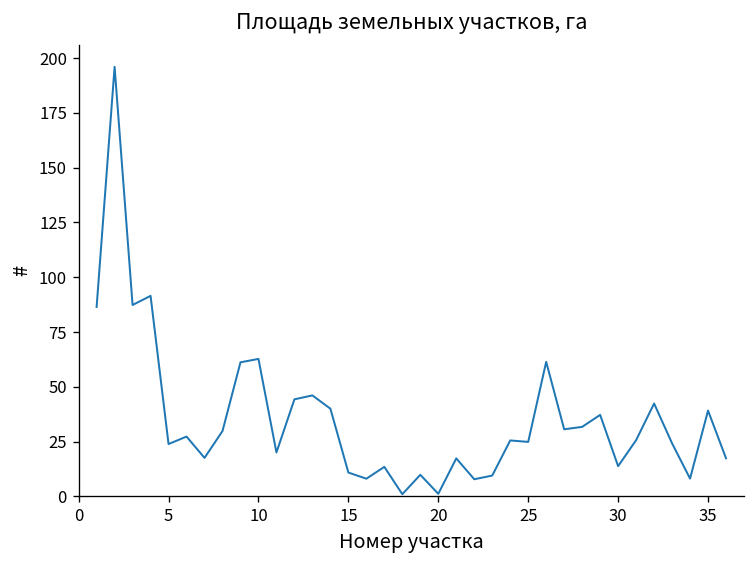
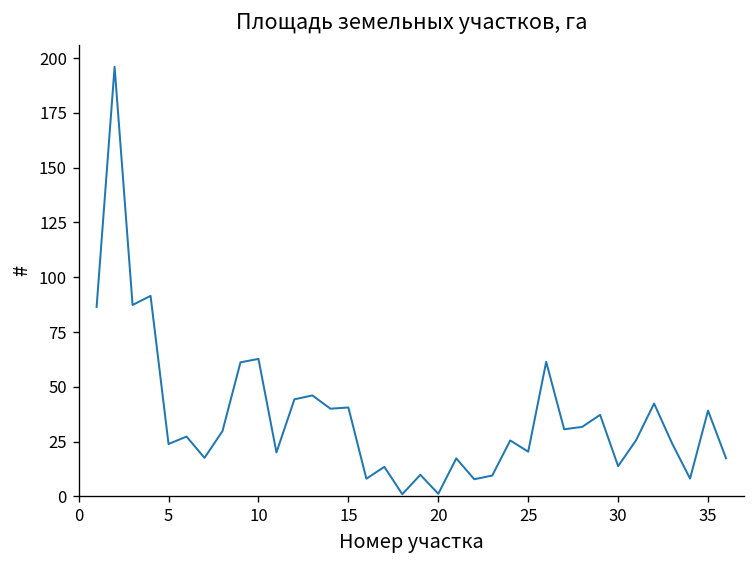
15: 11 -> 41
25: 25 -> 20
